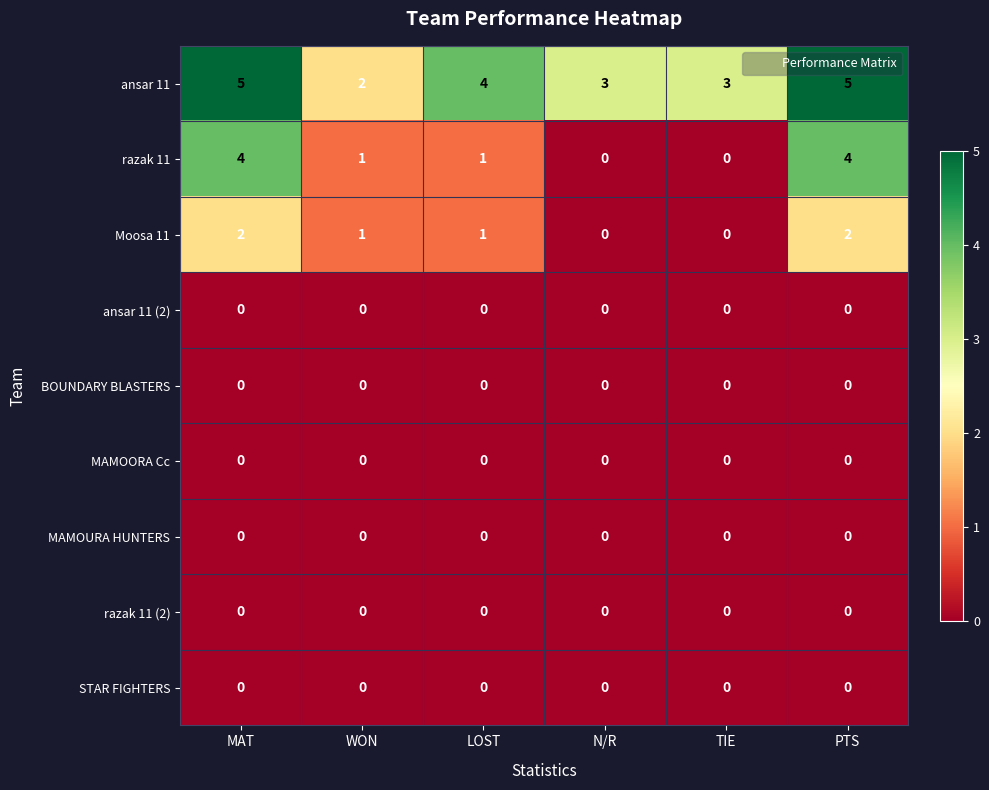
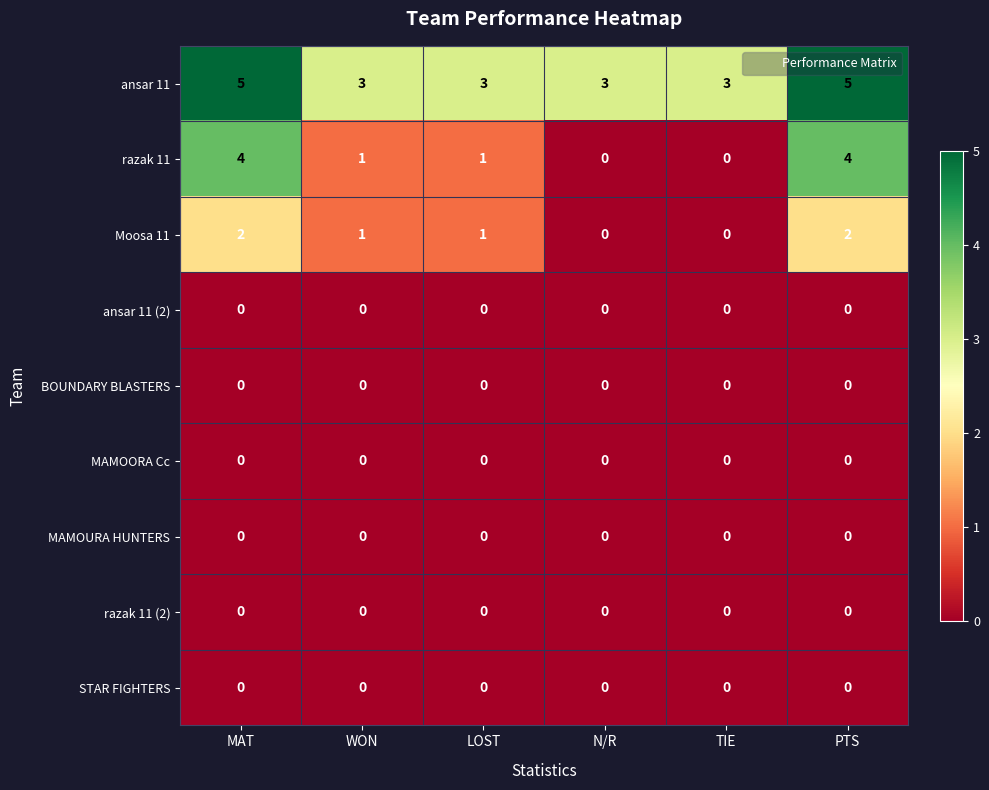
ansar 11, WON: 2 -> 3
ansar 11, LOST: 4 -> 3
